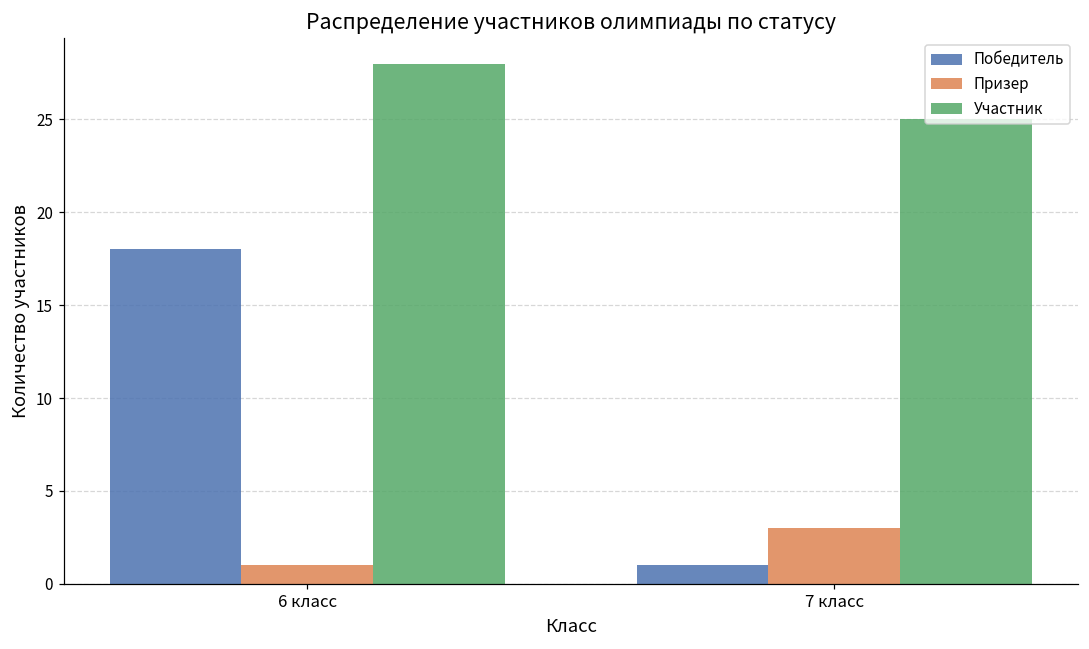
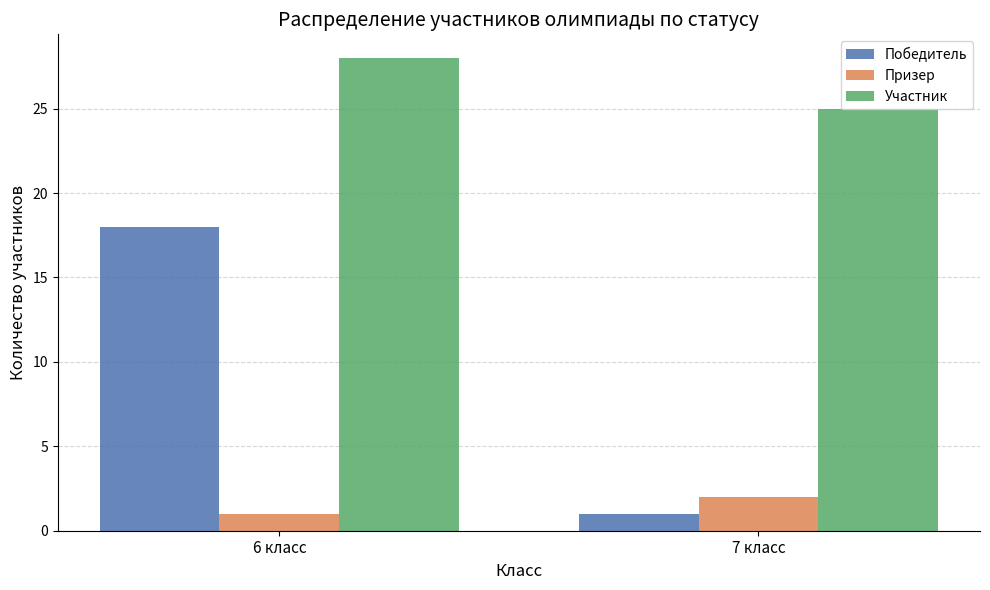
Призер, 7 класс: 3 -> 2
